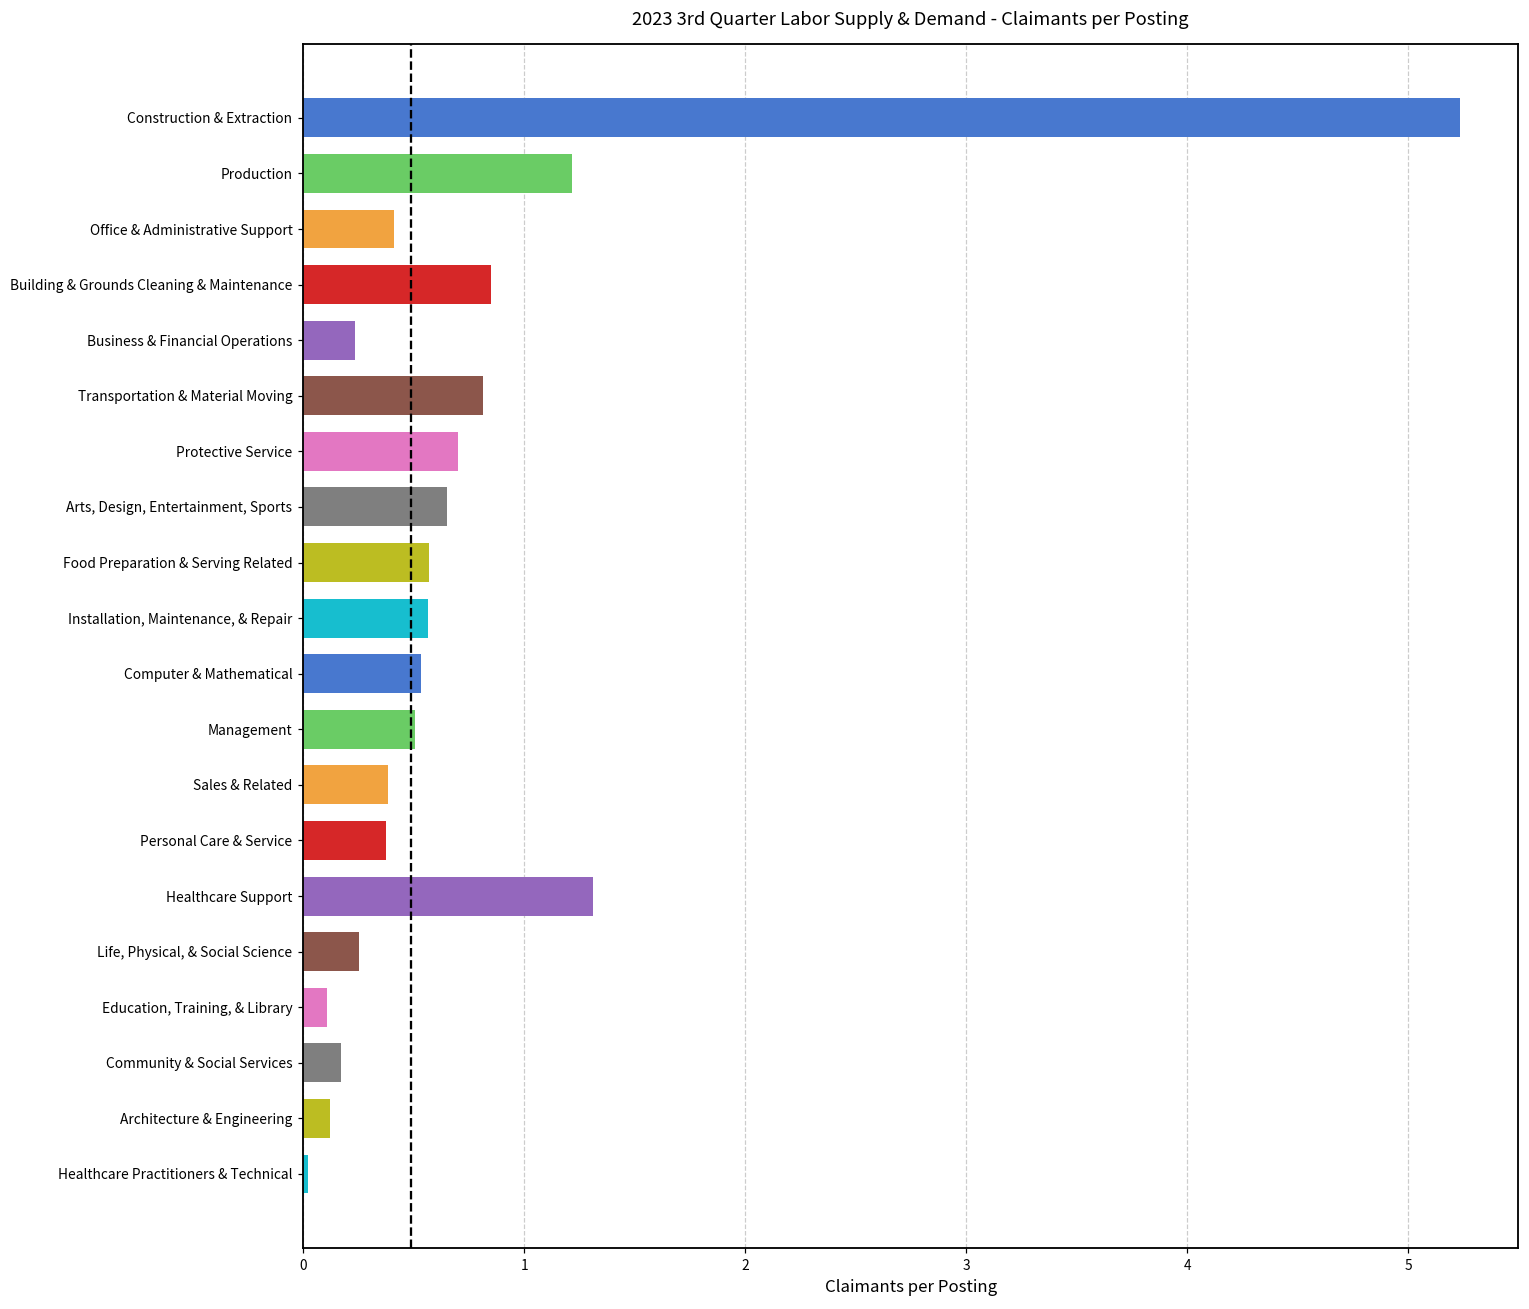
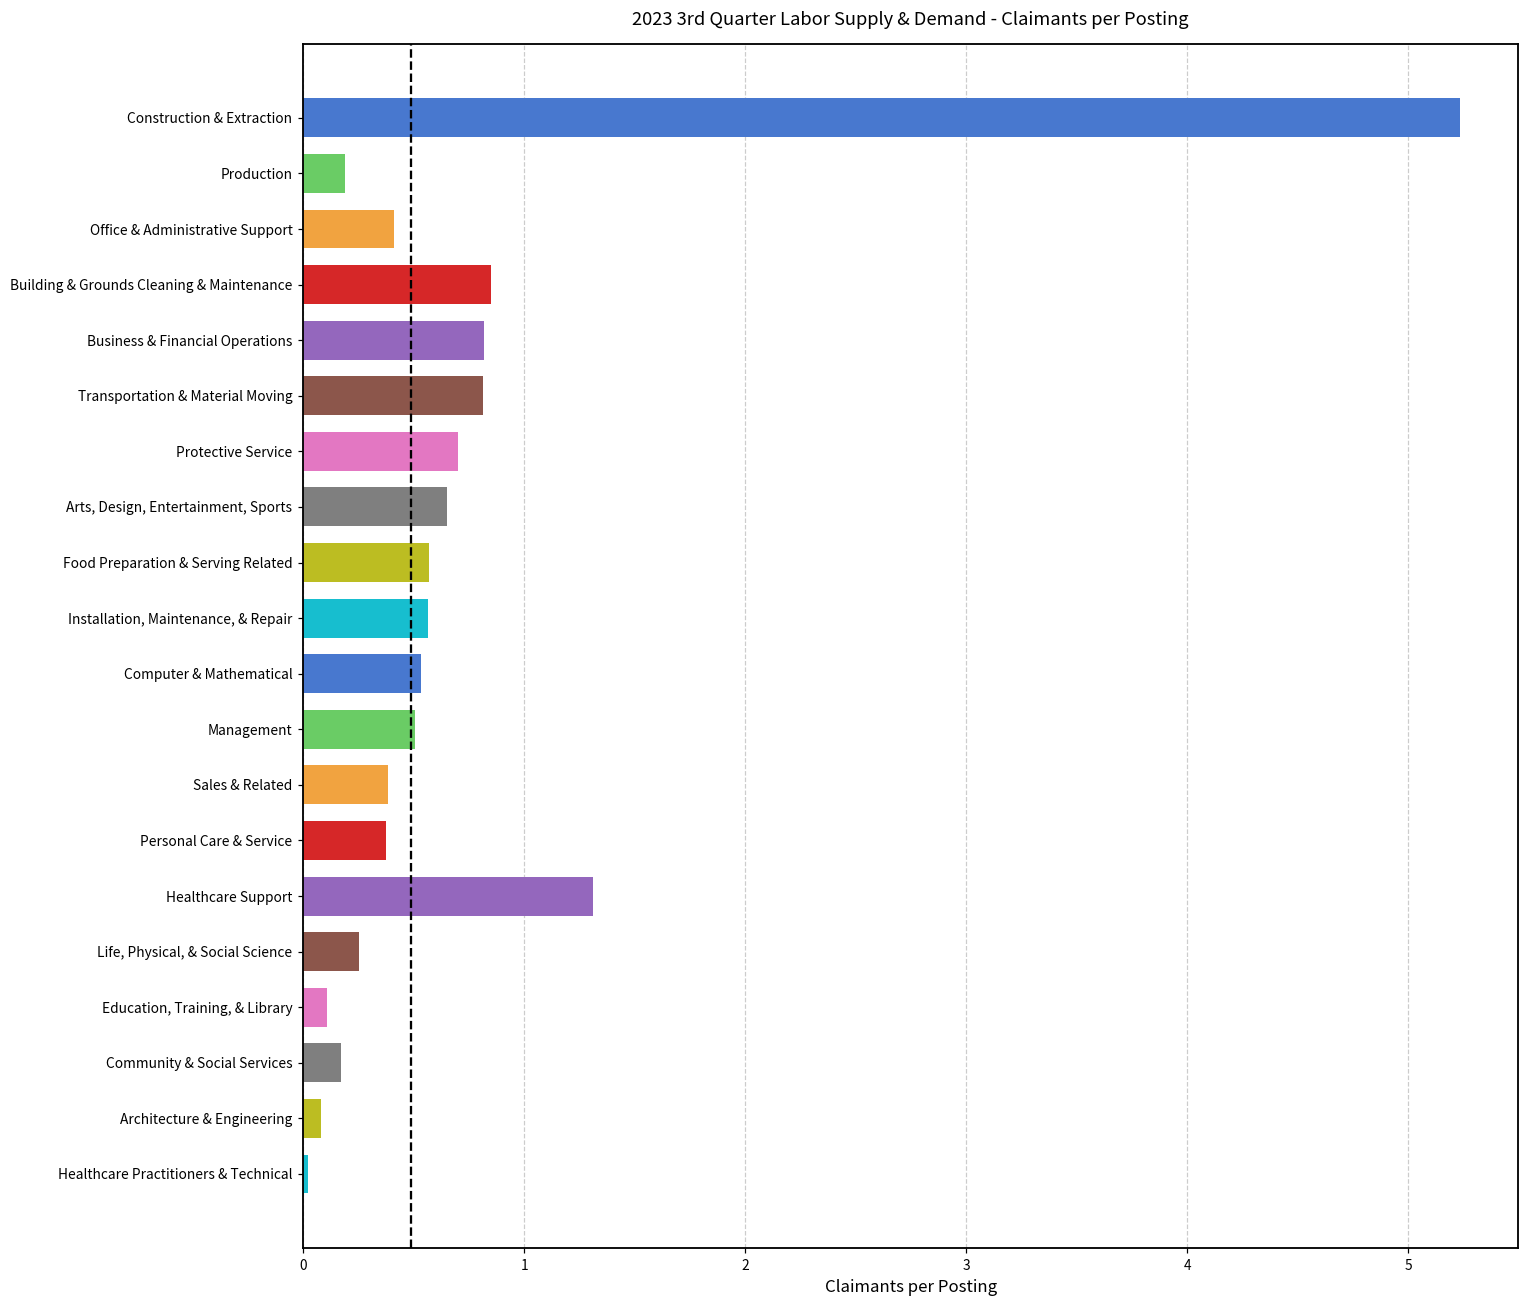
Production: 1.22 -> 0.19
Business & Financial Operations: 0.24 -> 0.82
Architecture & Engineering: 0.12 -> 0.08
